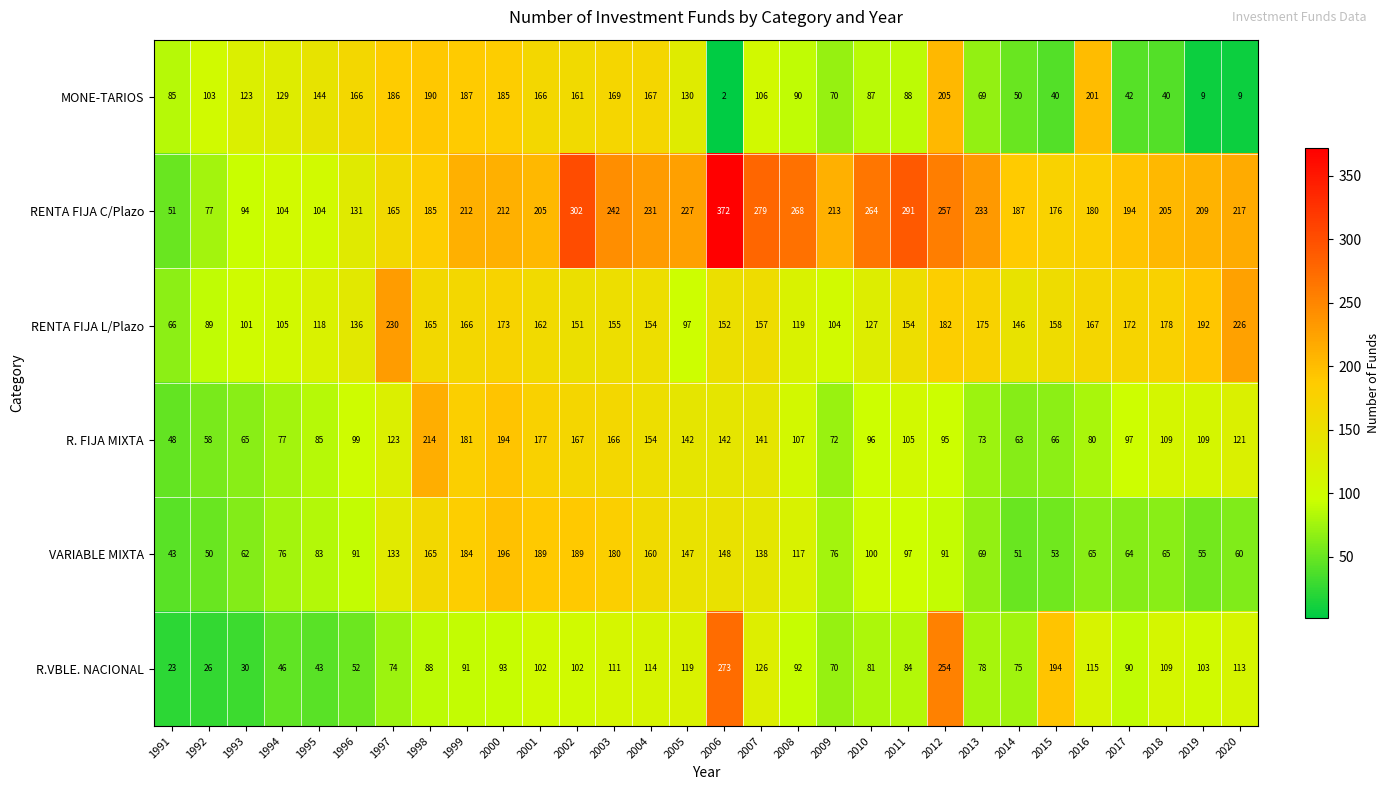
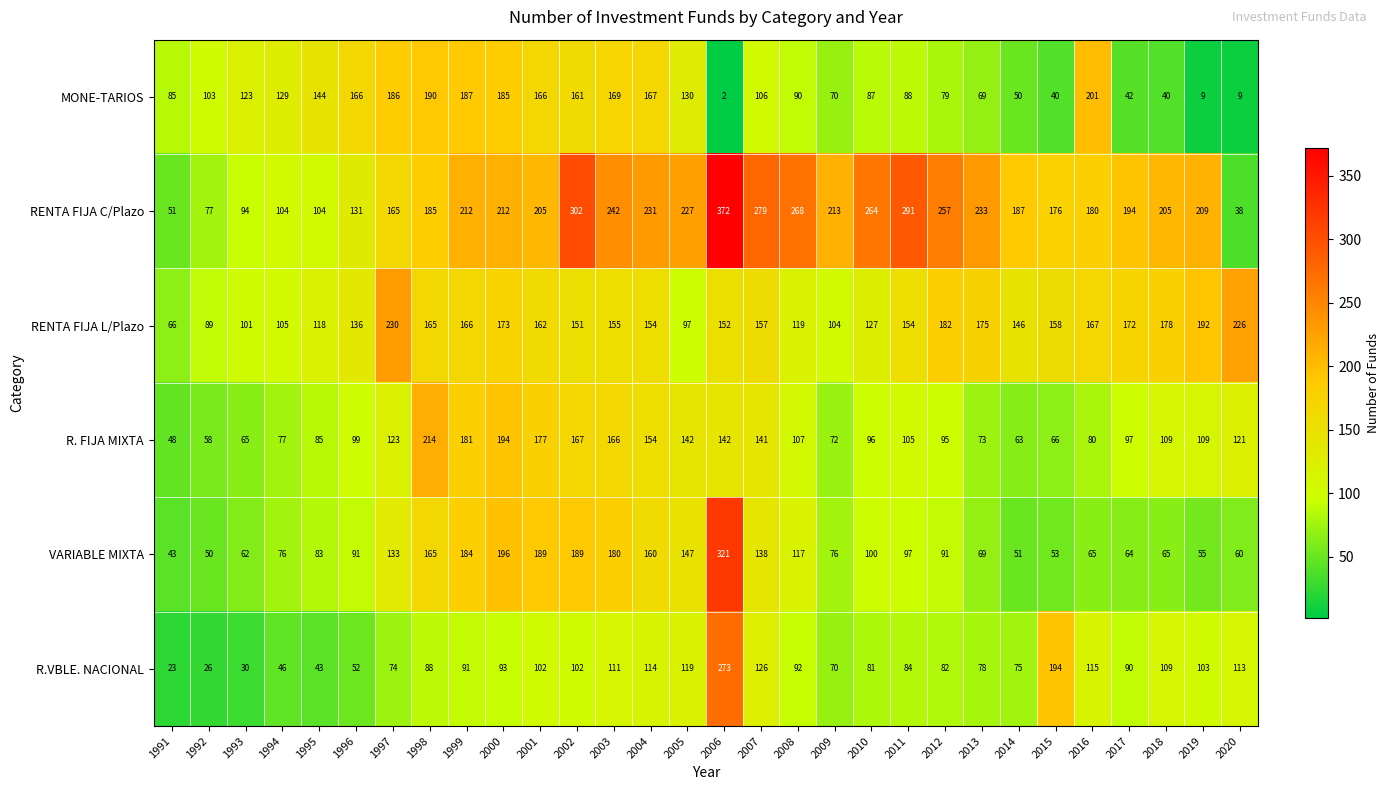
MONE-TARIOS, 2012: 205 -> 79
RENTA FIJA C/Plazo, 2020: 217 -> 38
VARIABLE MIXTA, 2006: 148 -> 321
R.VBLE. NACIONAL, 2012: 254 -> 82
